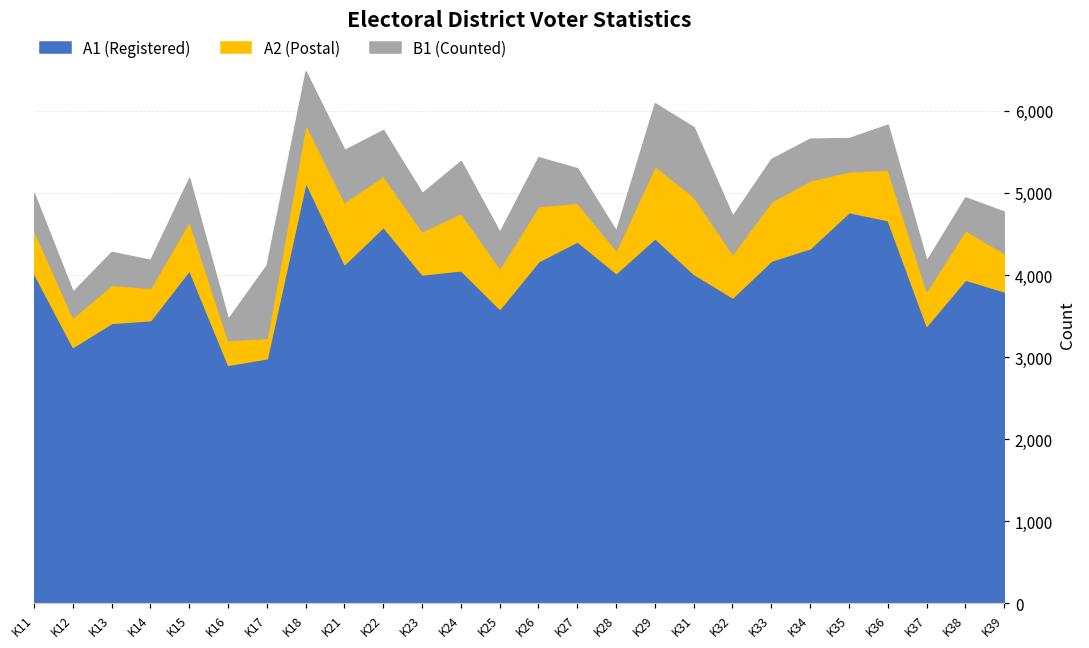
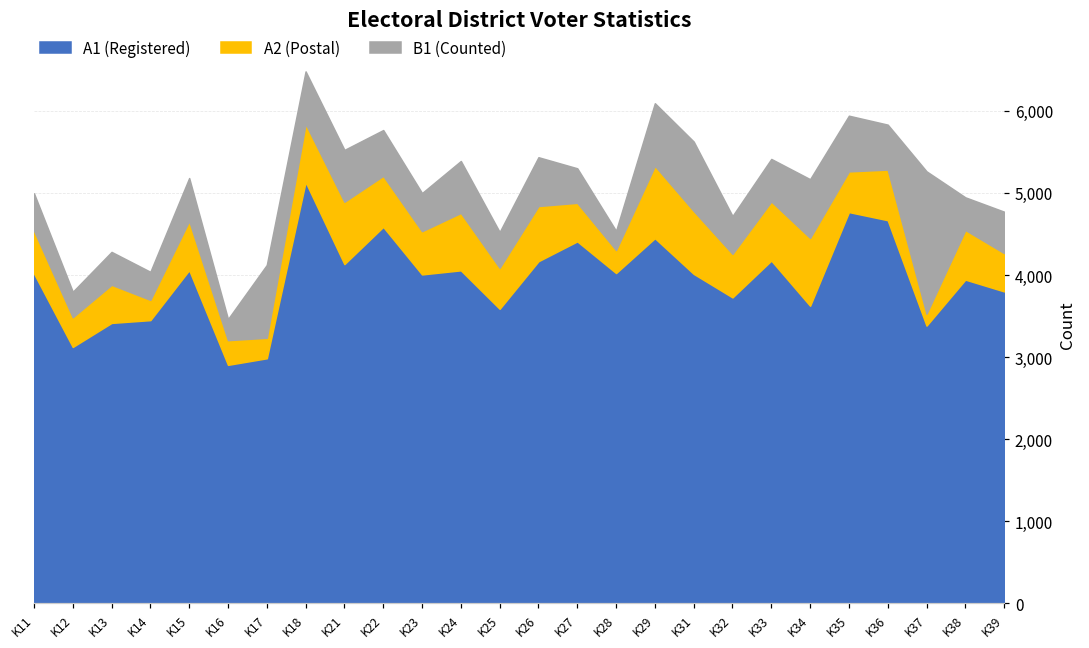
A2 (Postal), K14: 400 -> 200
A2 (Postal), K31: 900 -> 800
A1 (Registered), K34: 4,300 -> 3,600
B1 (Counted), K34: 500 -> 700
B1 (Counted), K35: 400 -> 700
A2 (Postal), K37: 400 -> 100
B1 (Counted), K37: 400 -> 1,700
